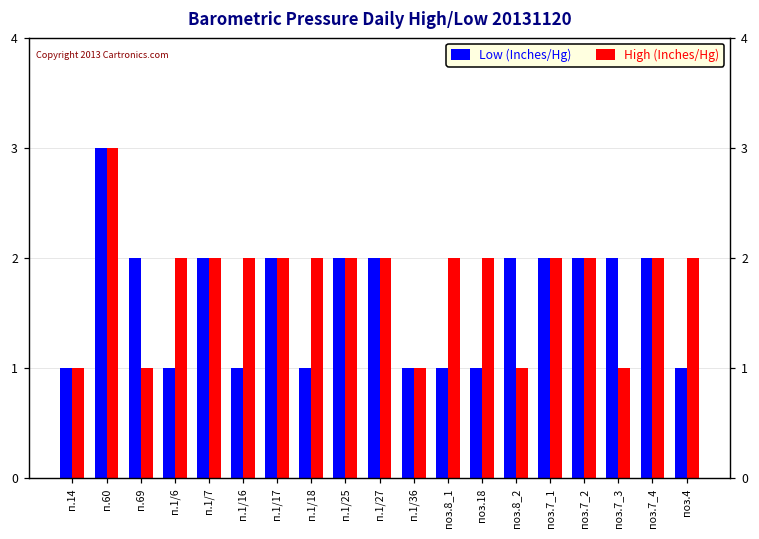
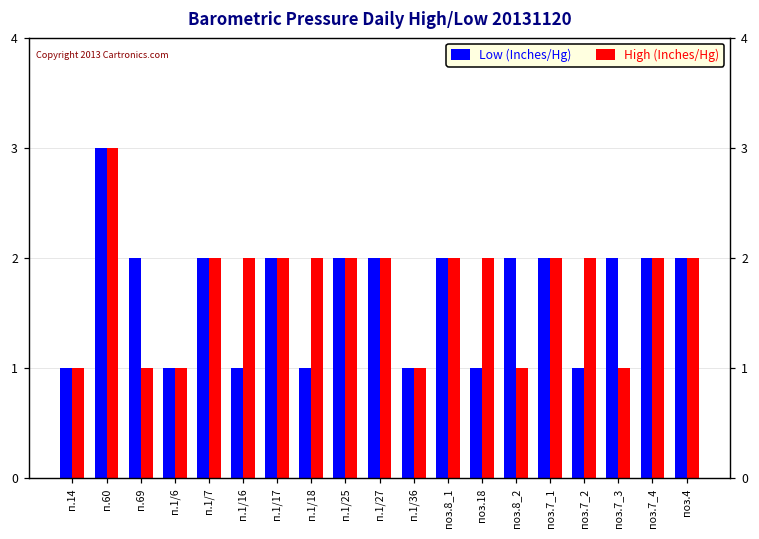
High (Inches/Hg), п.1/6: 2 -> 1
Low (Inches/Hg), поз.8_1: 1 -> 2
Low (Inches/Hg), поз.7_2: 2 -> 1
Low (Inches/Hg), поз.4: 1 -> 2
